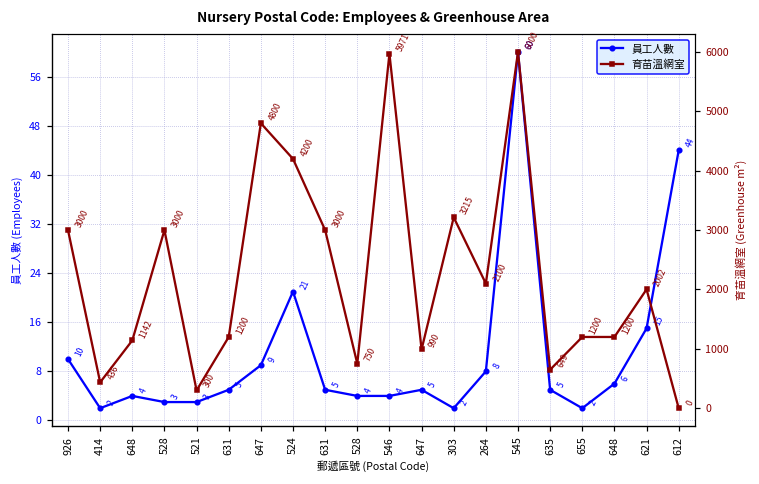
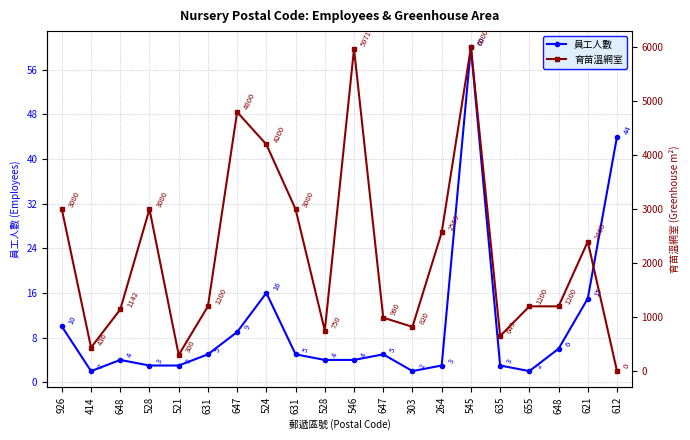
員工人數, 524: 21 -> 16
員工人數, 264: 8 -> 3
員工人數, 635: 5 -> 3
育苗溫網室, 303: 3215 -> 820
育苗溫網室, 264: 2100 -> 2569
育苗溫網室, 621: 2002 -> 2400
